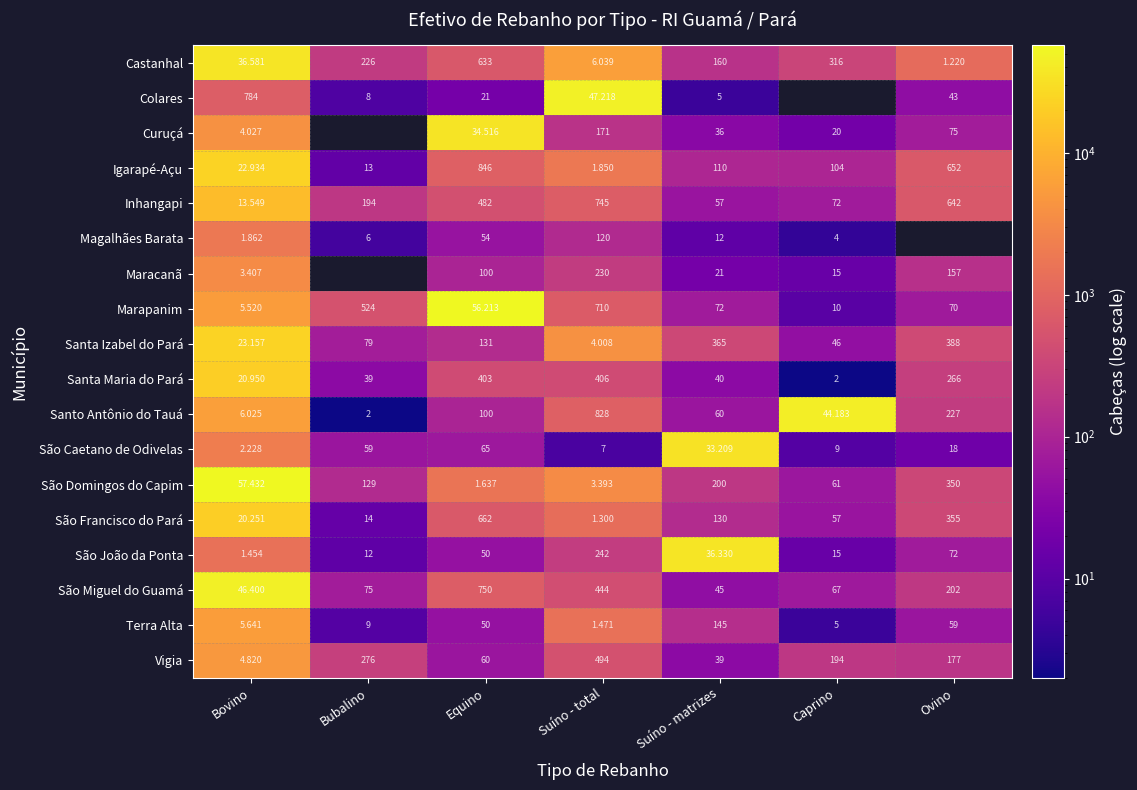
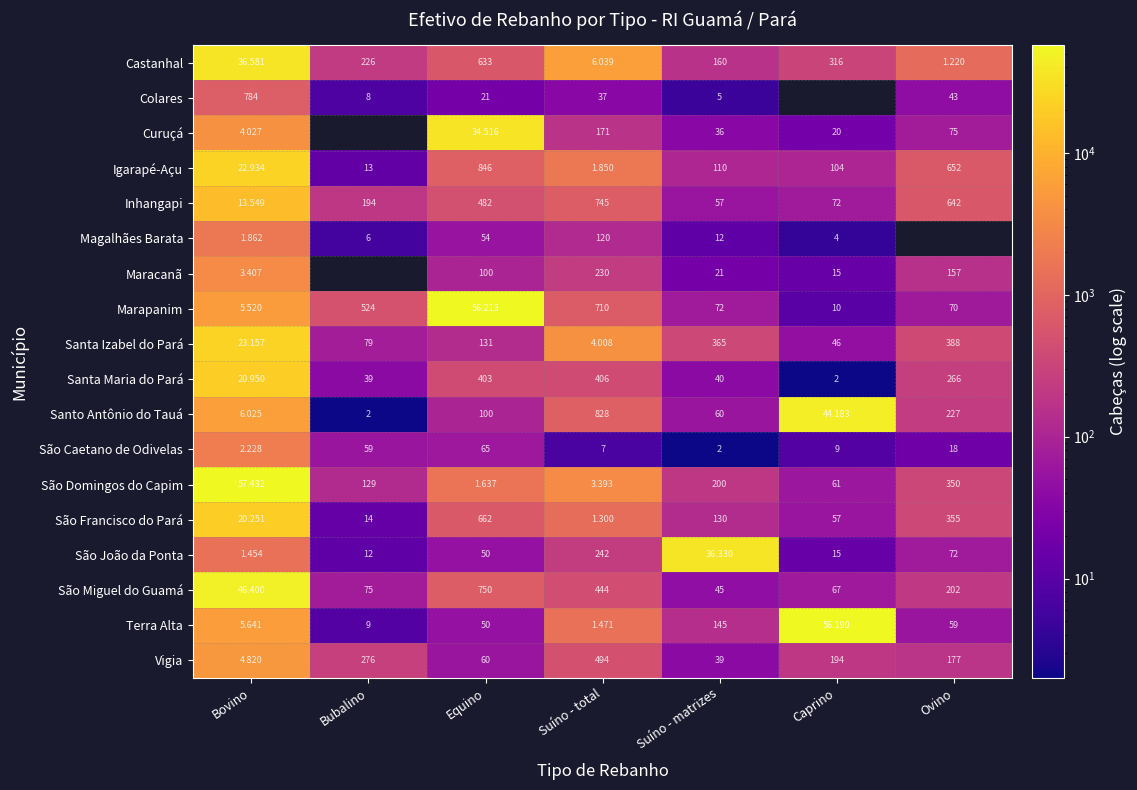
Colares, Suíno - total: 47.218 -> 37
São Caetano de Odivelas, Suíno - matrizes: 33.209 -> 2
Terra Alta, Caprino: 5 -> 56.190
